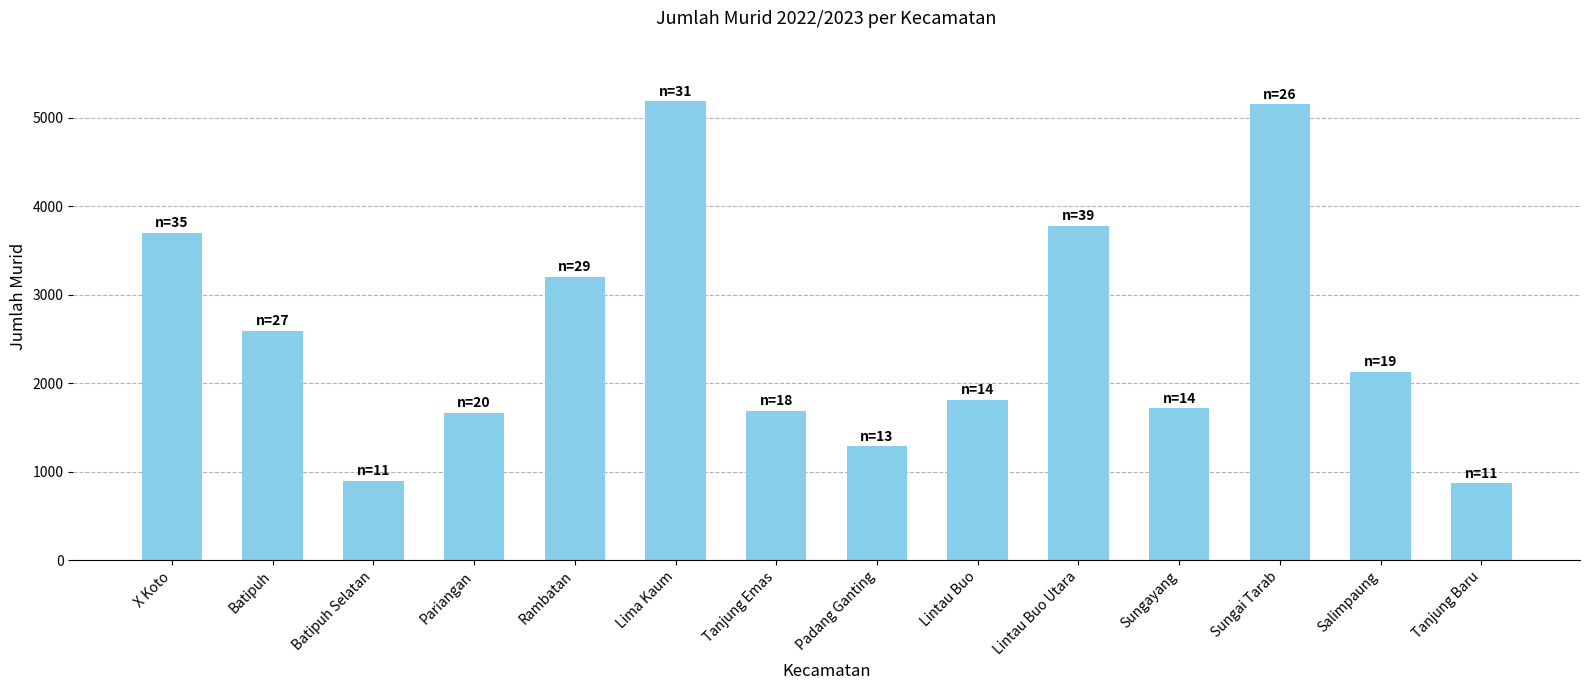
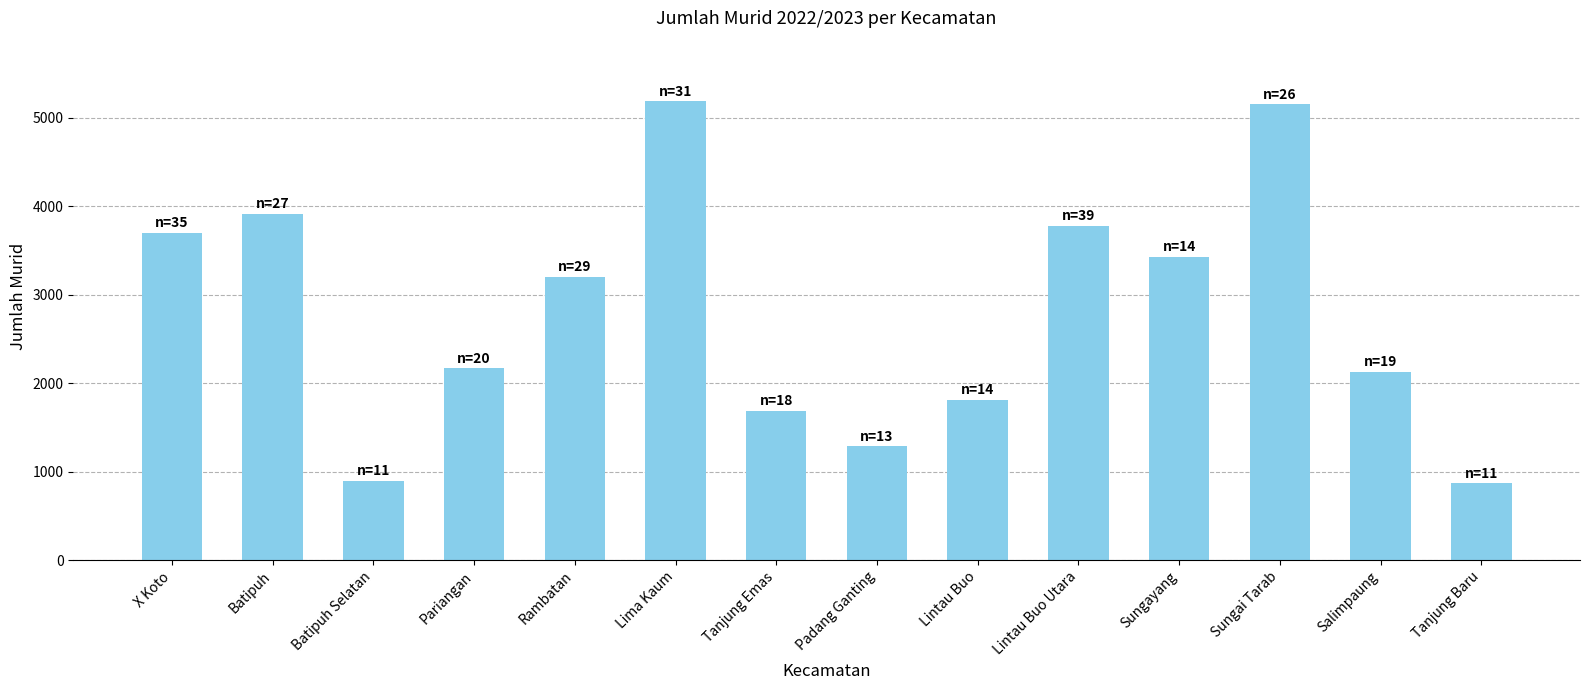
Batipuh: 2600 -> 3900
Pariangan: 1700 -> 2200
Sungayang: 1700 -> 3400
